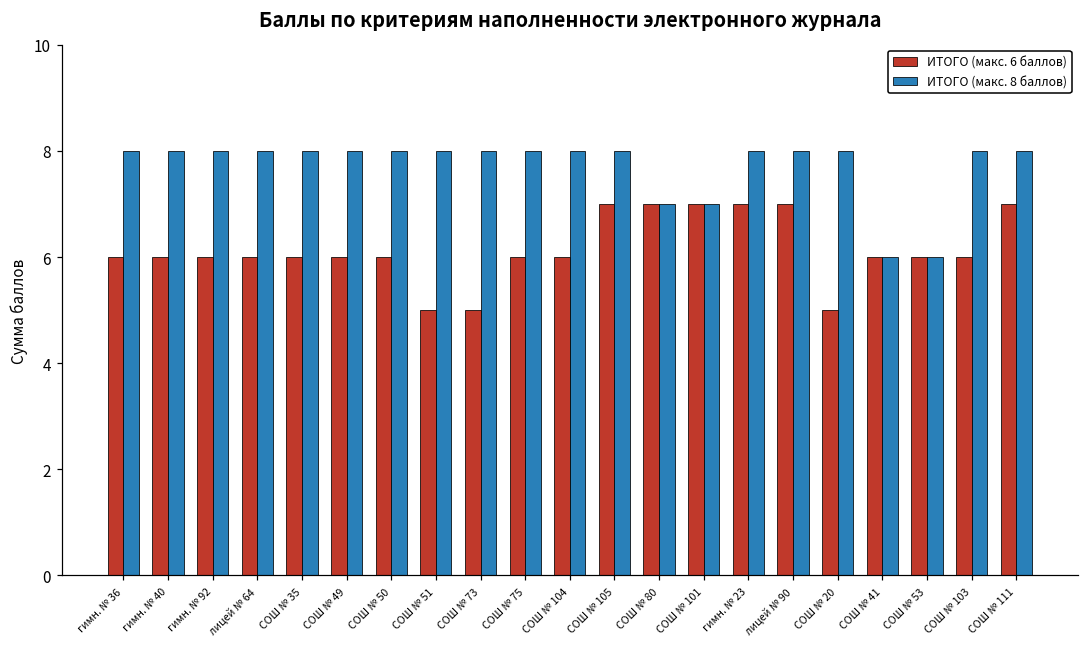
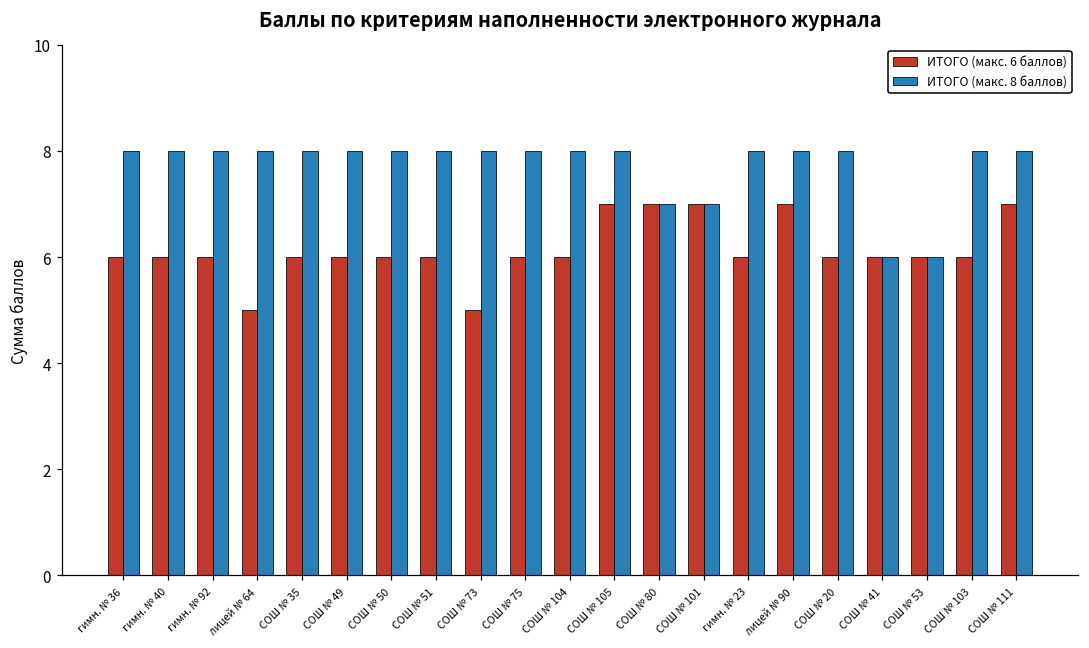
ИТОГО (макс. 6 баллов), лицей № 64: 6 -> 5
ИТОГО (макс. 6 баллов), СОШ № 51: 5 -> 6
ИТОГО (макс. 6 баллов), гимн. № 23: 7 -> 6
ИТОГО (макс. 6 баллов), СОШ № 20: 5 -> 6
